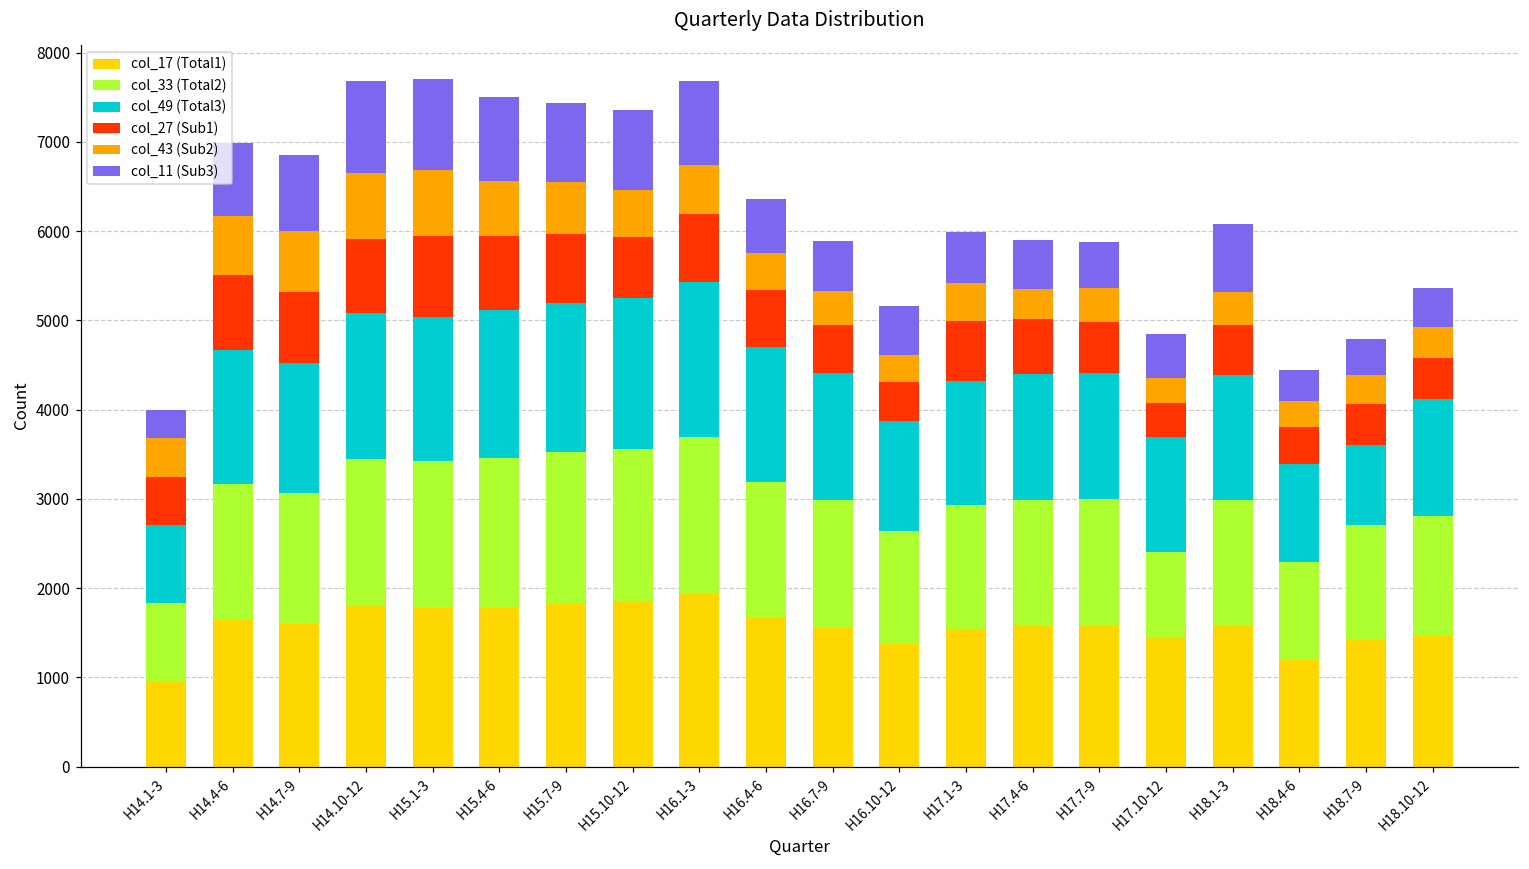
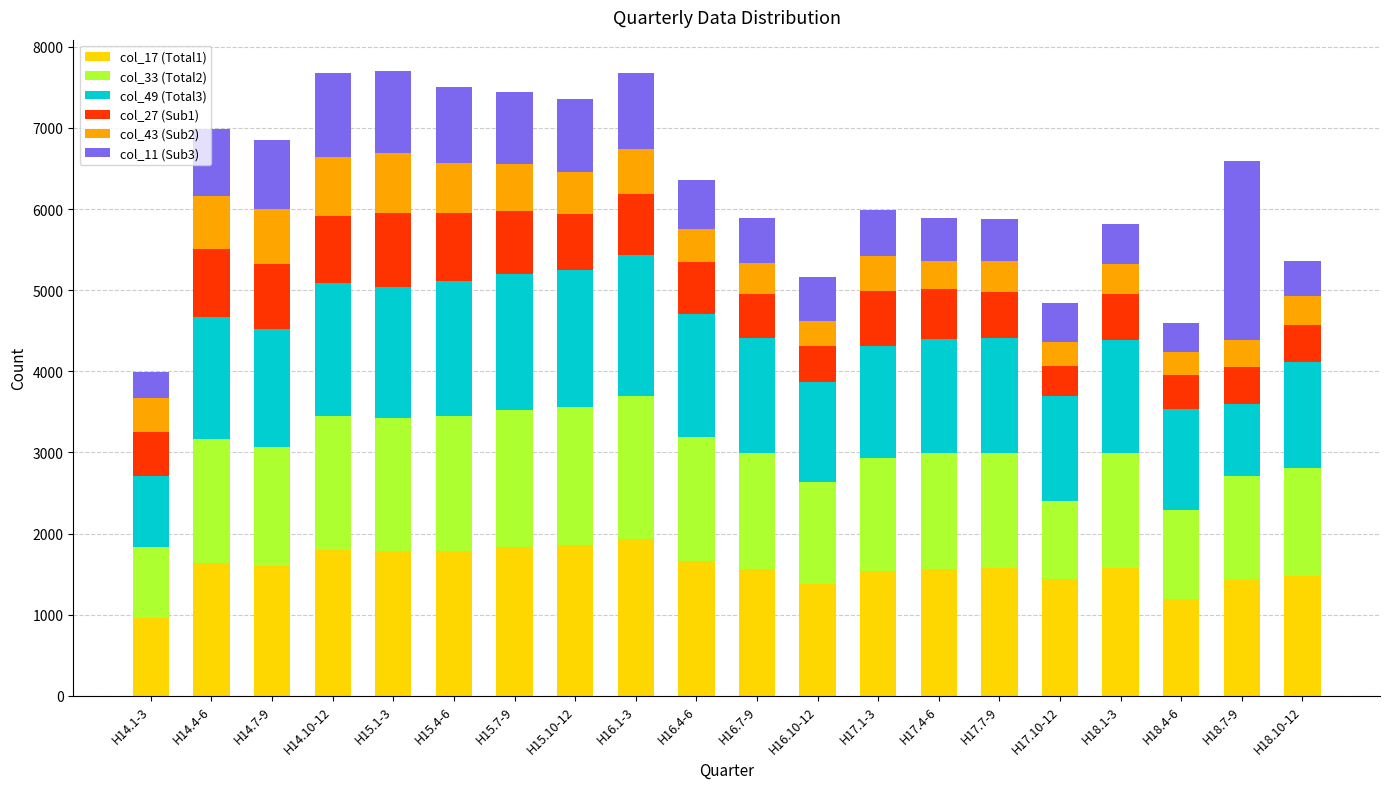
col_11 (Sub3), H18.1-3: 800 -> 500
col_49 (Total3), H18.4-6: 1100 -> 1200
col_11 (Sub3), H18.7-9: 400 -> 2200
